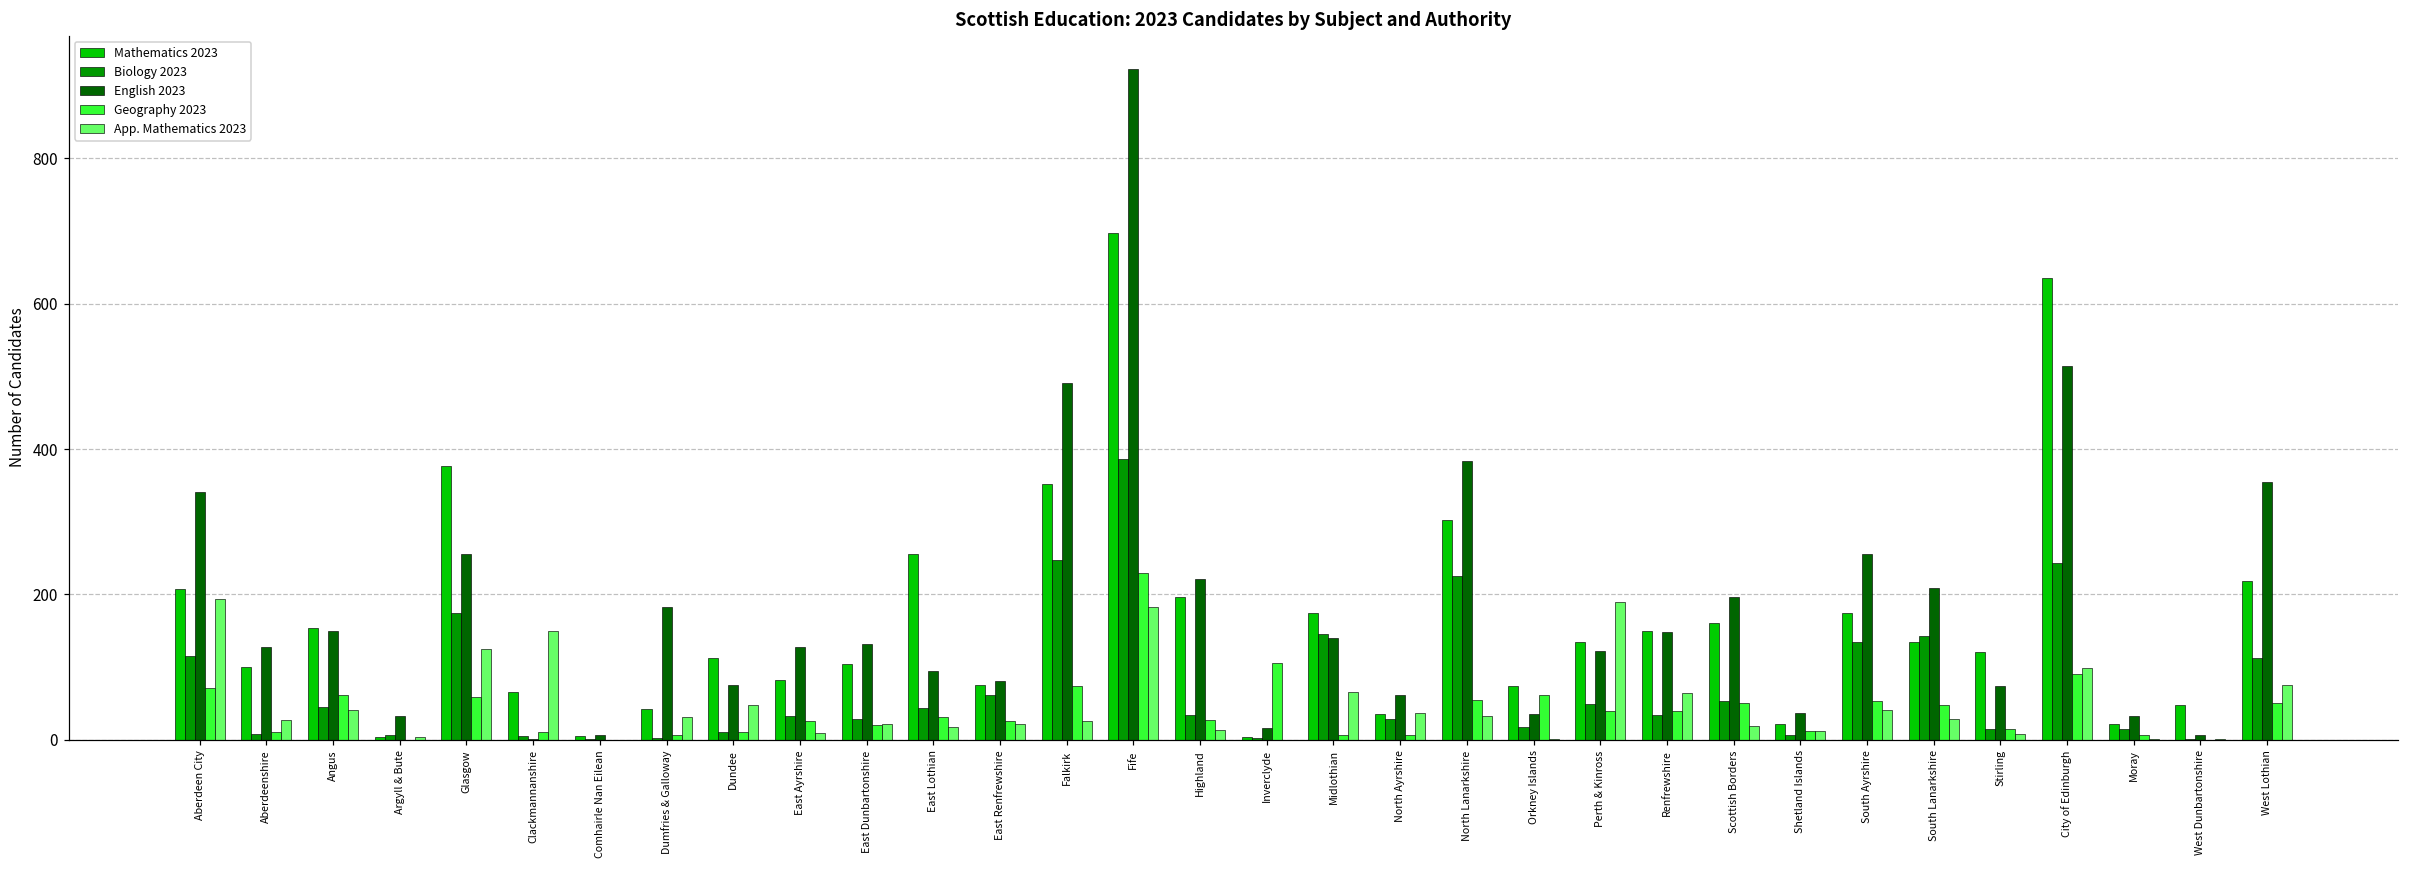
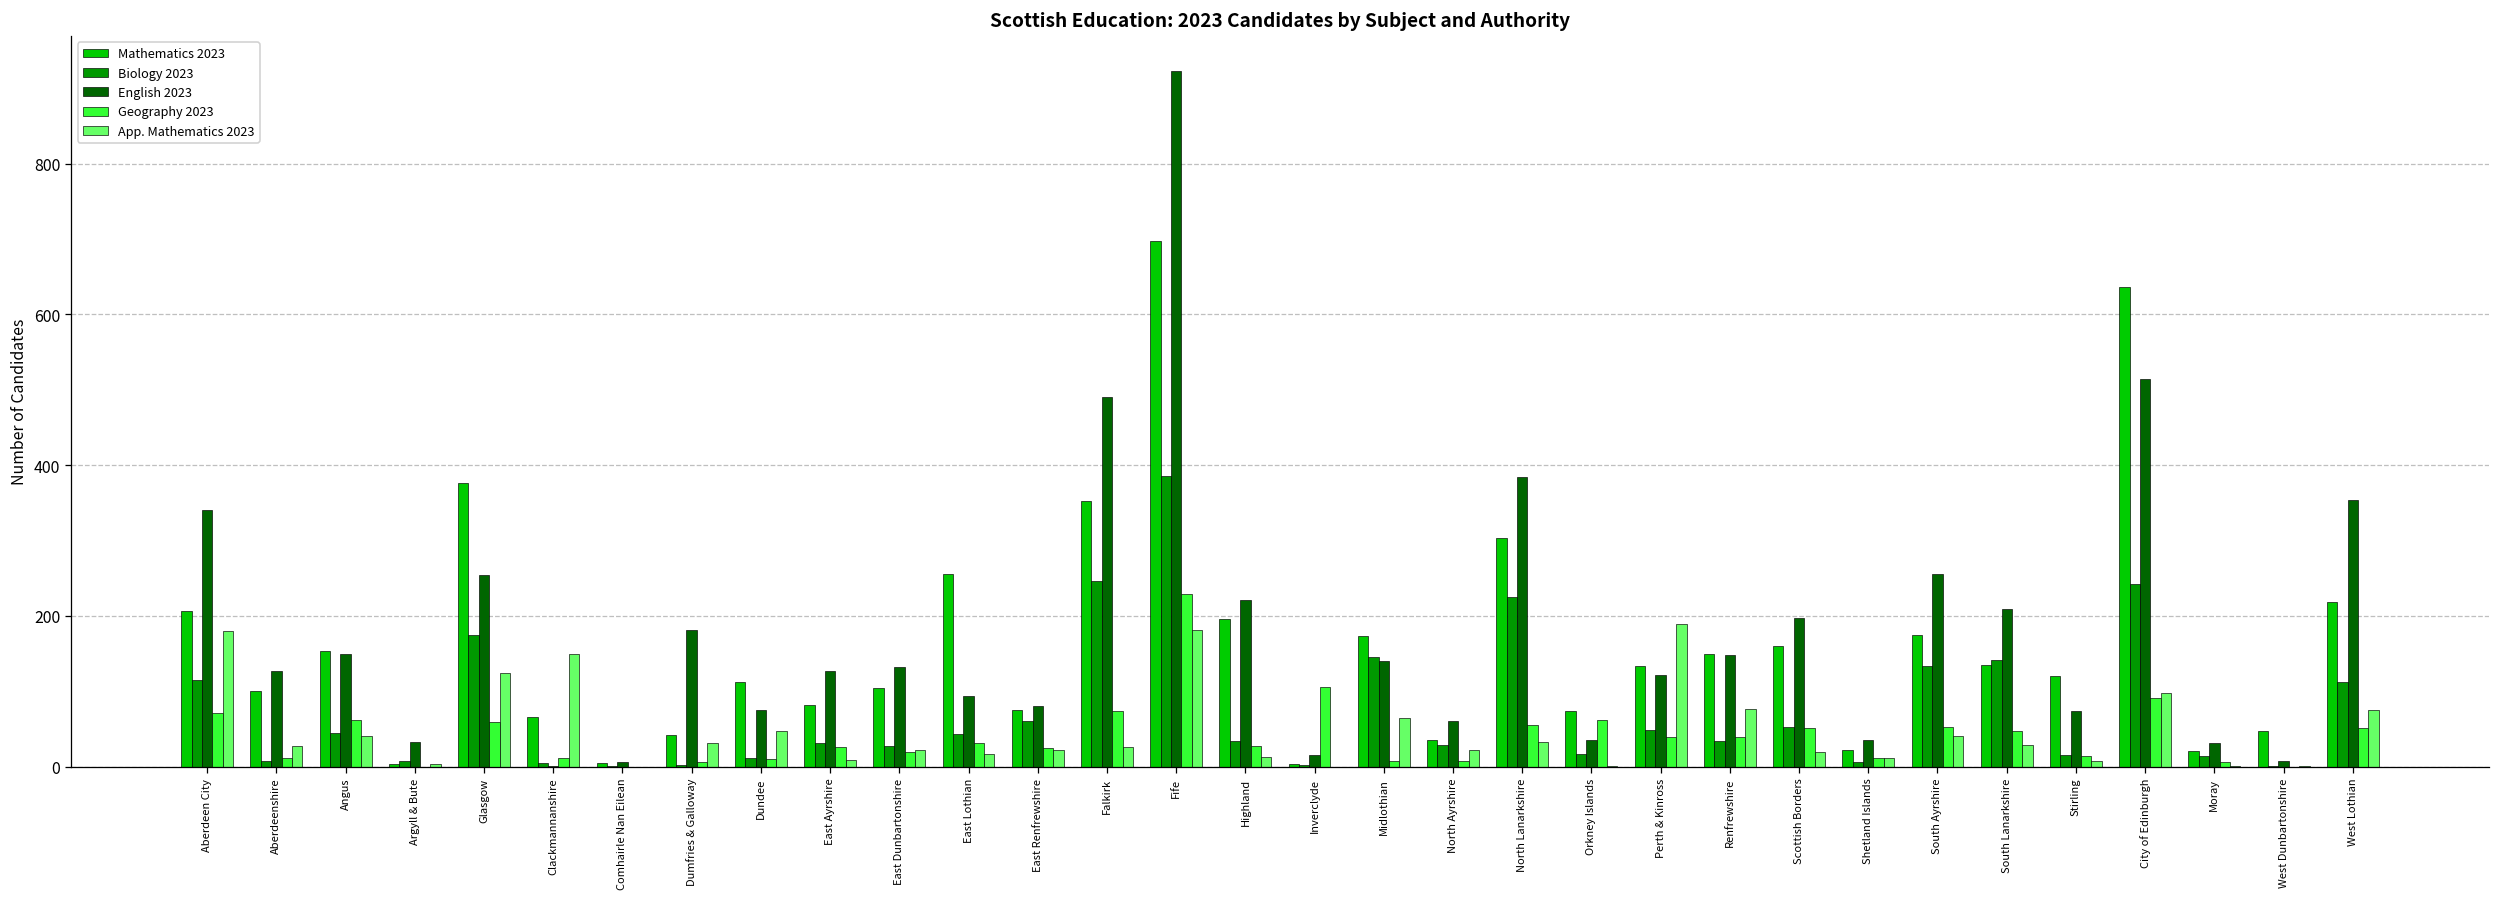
App. Mathematics 2023, Aberdeen City: 190 -> 180
App. Mathematics 2023, North Ayrshire: 40 -> 20
App. Mathematics 2023, Renfrewshire: 60 -> 80
